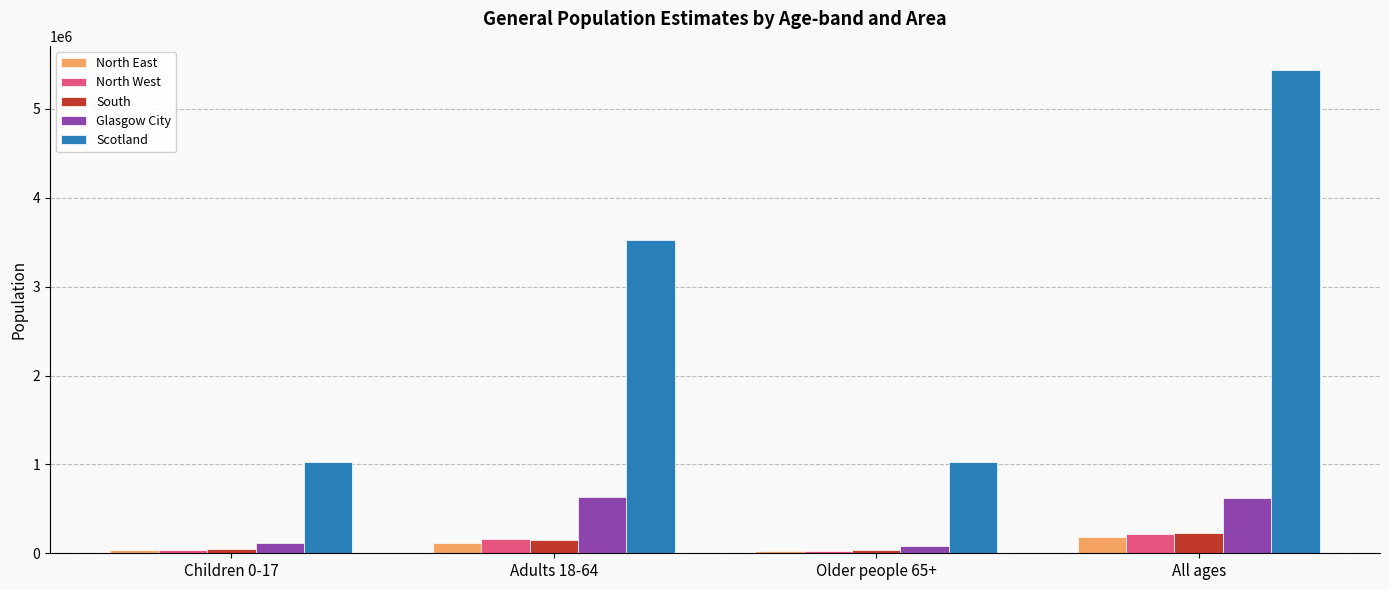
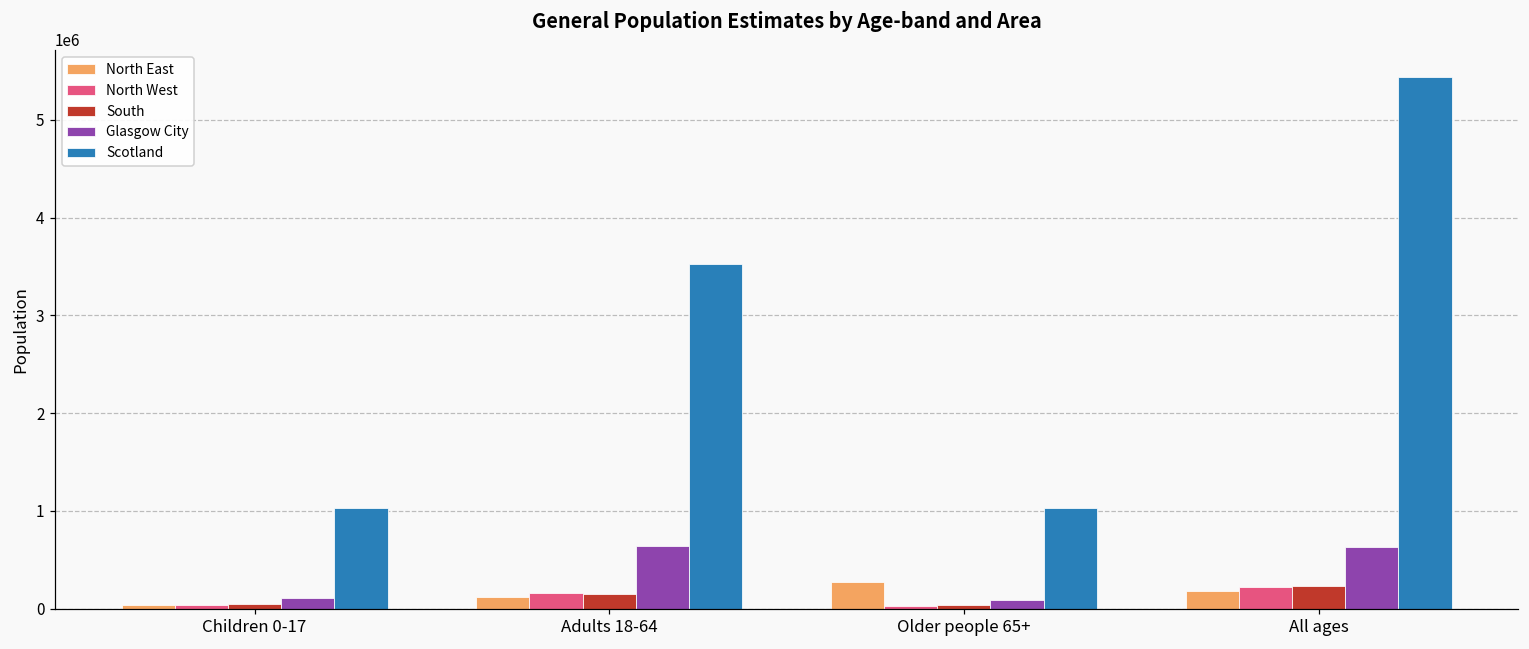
North East, Older people 65+: 0 -> 300000
